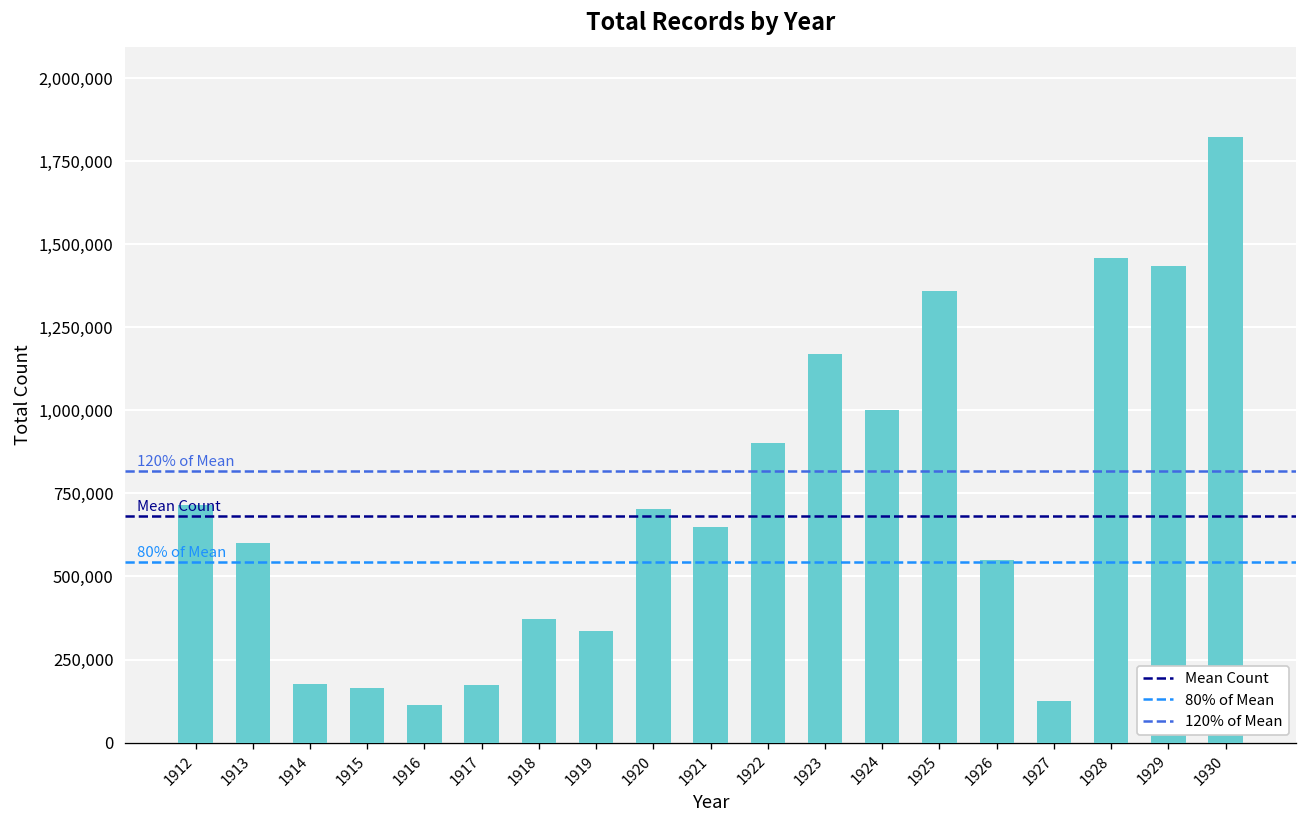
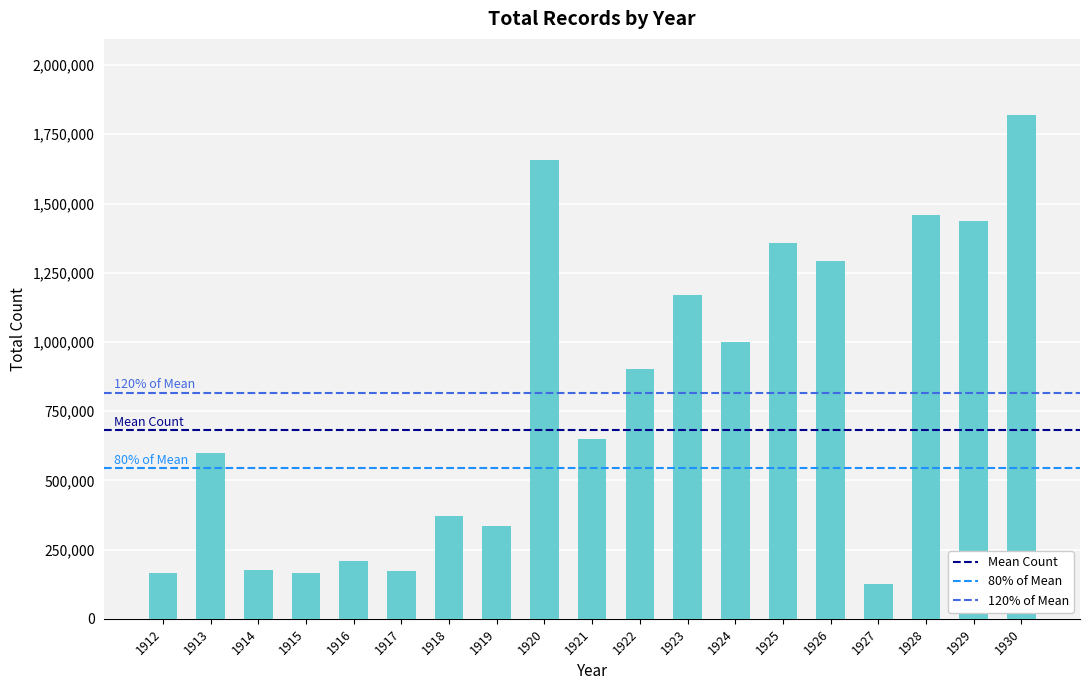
1912: 720,000 -> 170,000
1916: 110,000 -> 210,000
1920: 700,000 -> 1,660,000
1926: 550,000 -> 1,290,000
